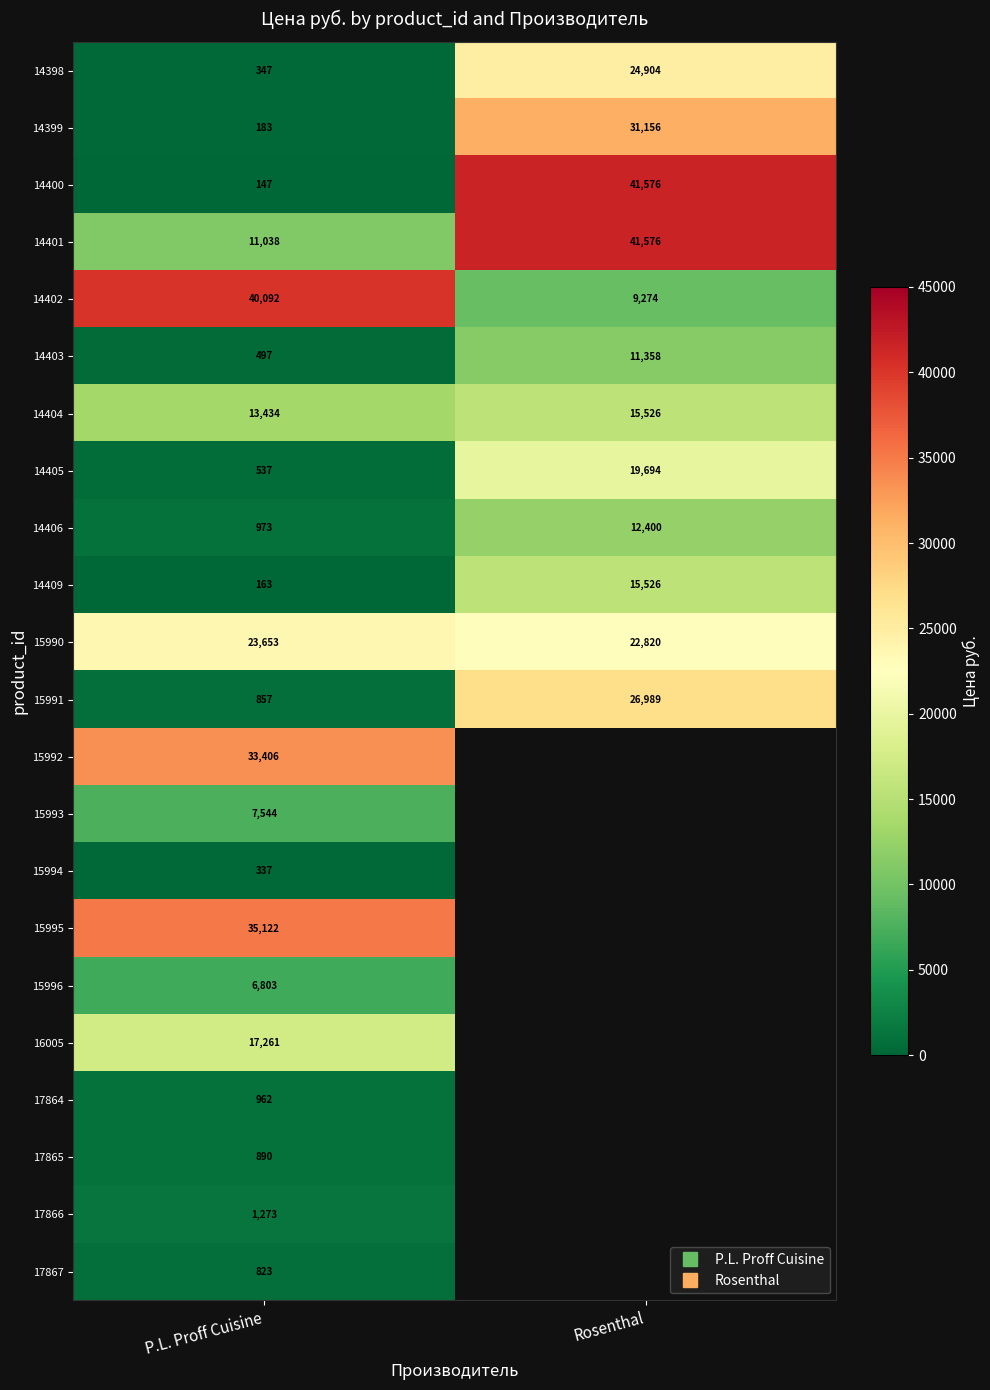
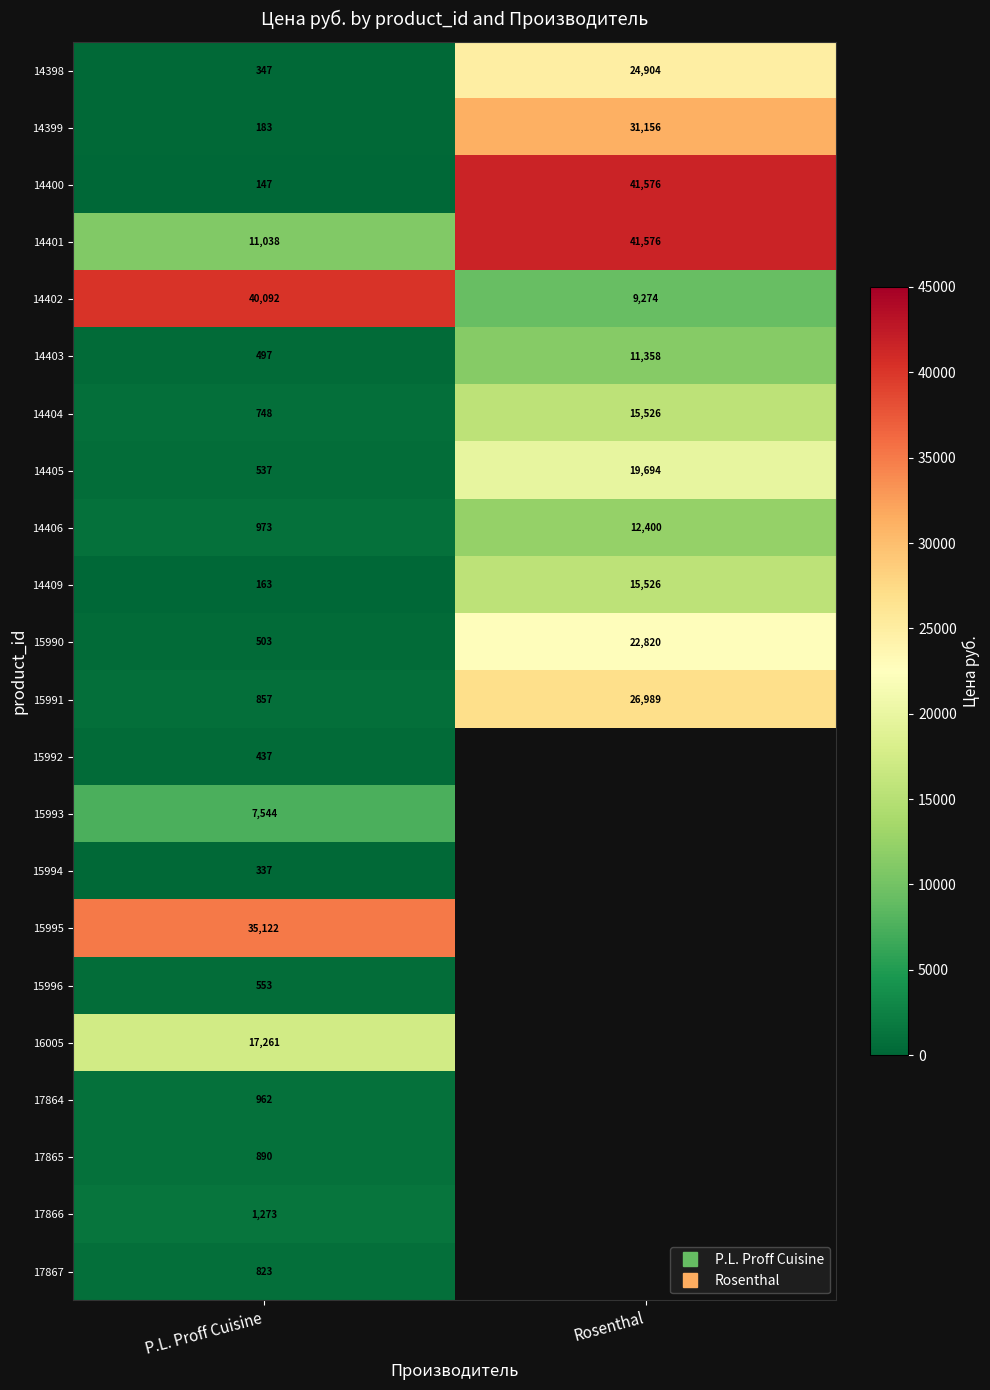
14404, P.L. Proff Cuisine: 13,434 -> 748
15990, P.L. Proff Cuisine: 23,653 -> 503
15992, P.L. Proff Cuisine: 33,406 -> 437
15996, P.L. Proff Cuisine: 6,803 -> 553
